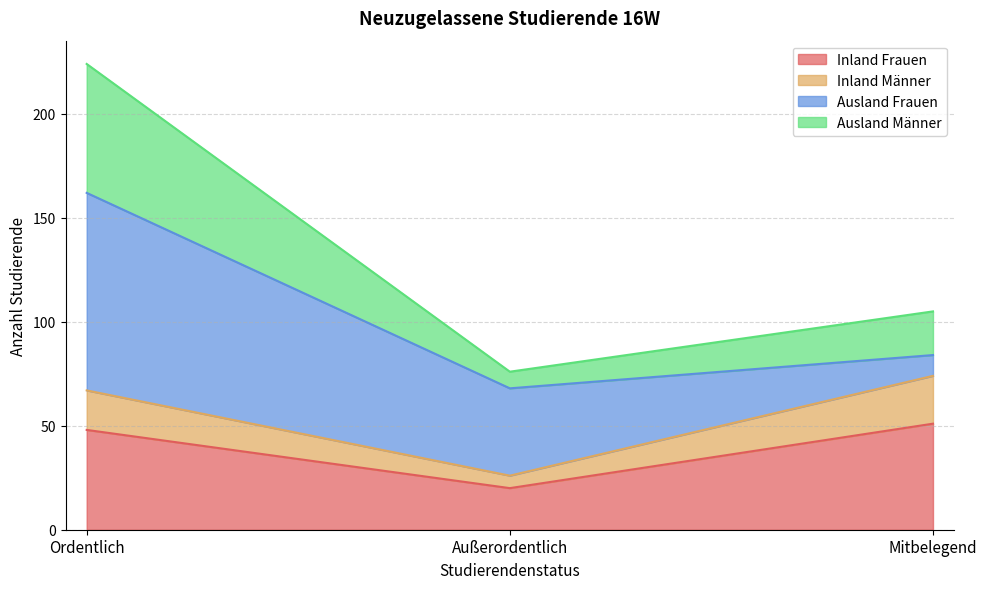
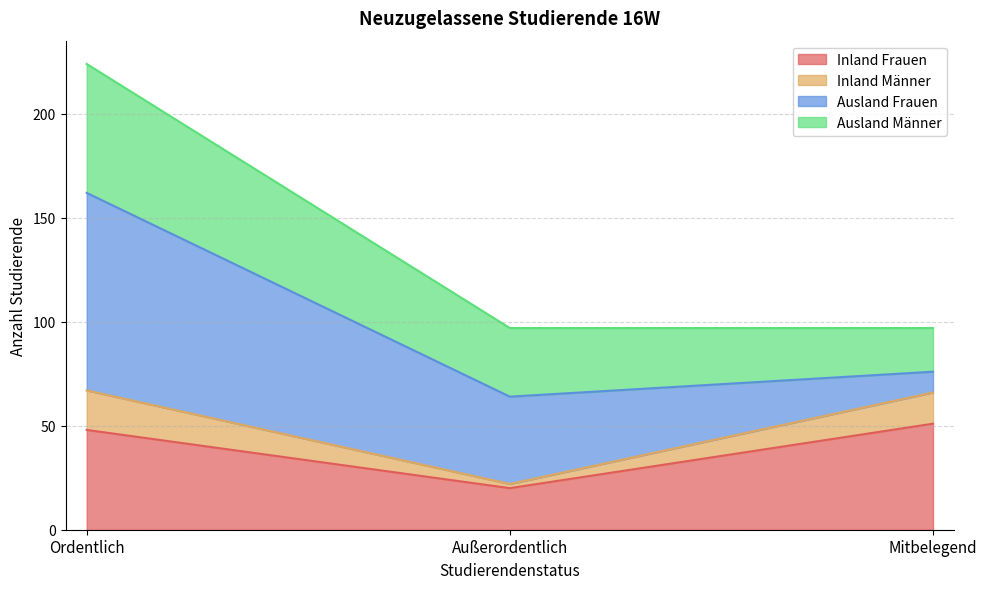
Inland Männer, Außerordentlich: 6 -> 2
Ausland Männer, Außerordentlich: 8 -> 33
Inland Männer, Mitbelegend: 23 -> 15
